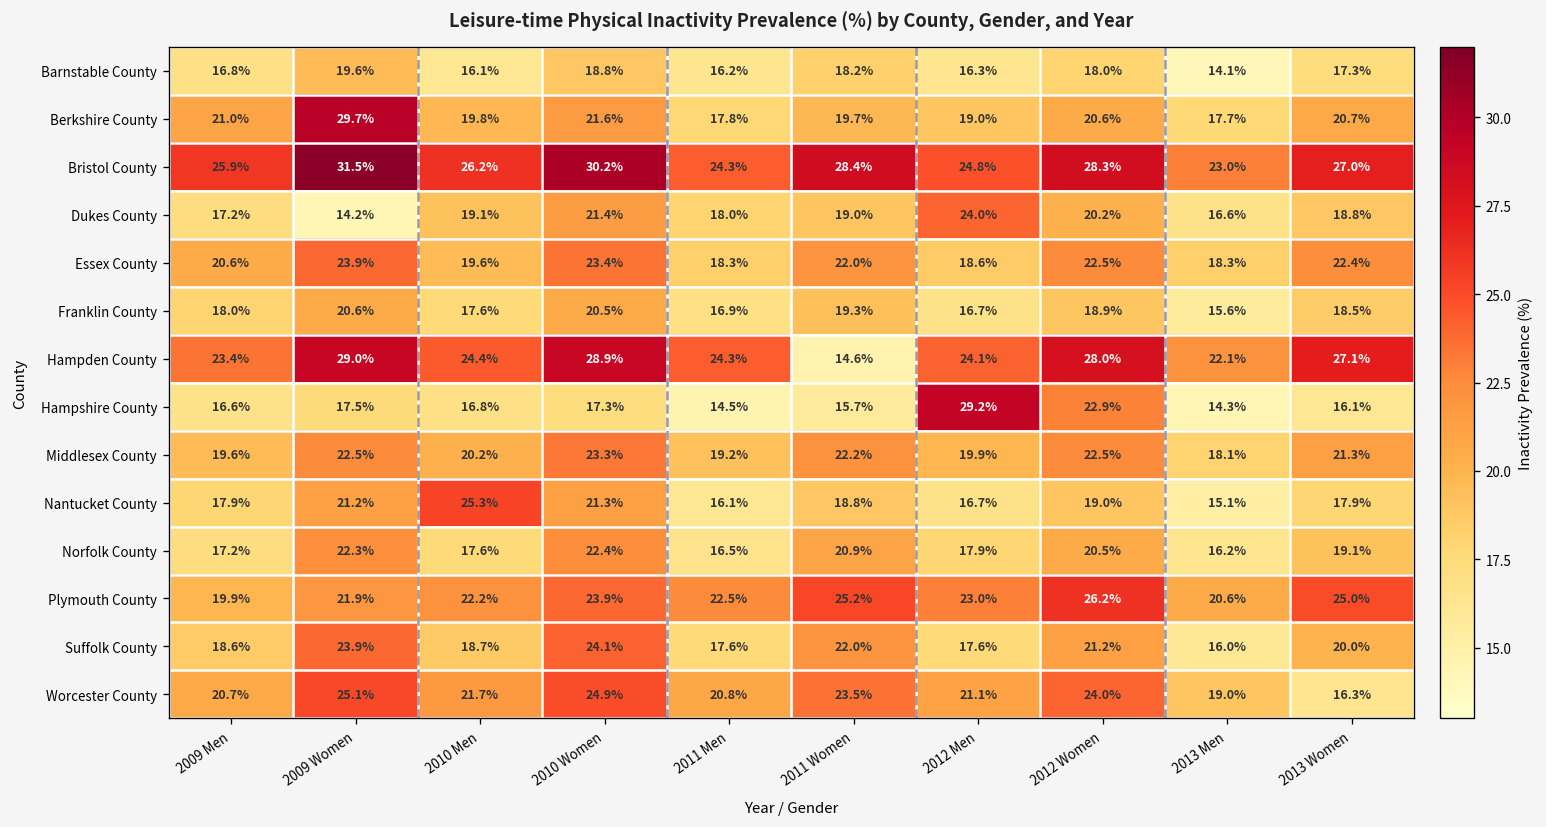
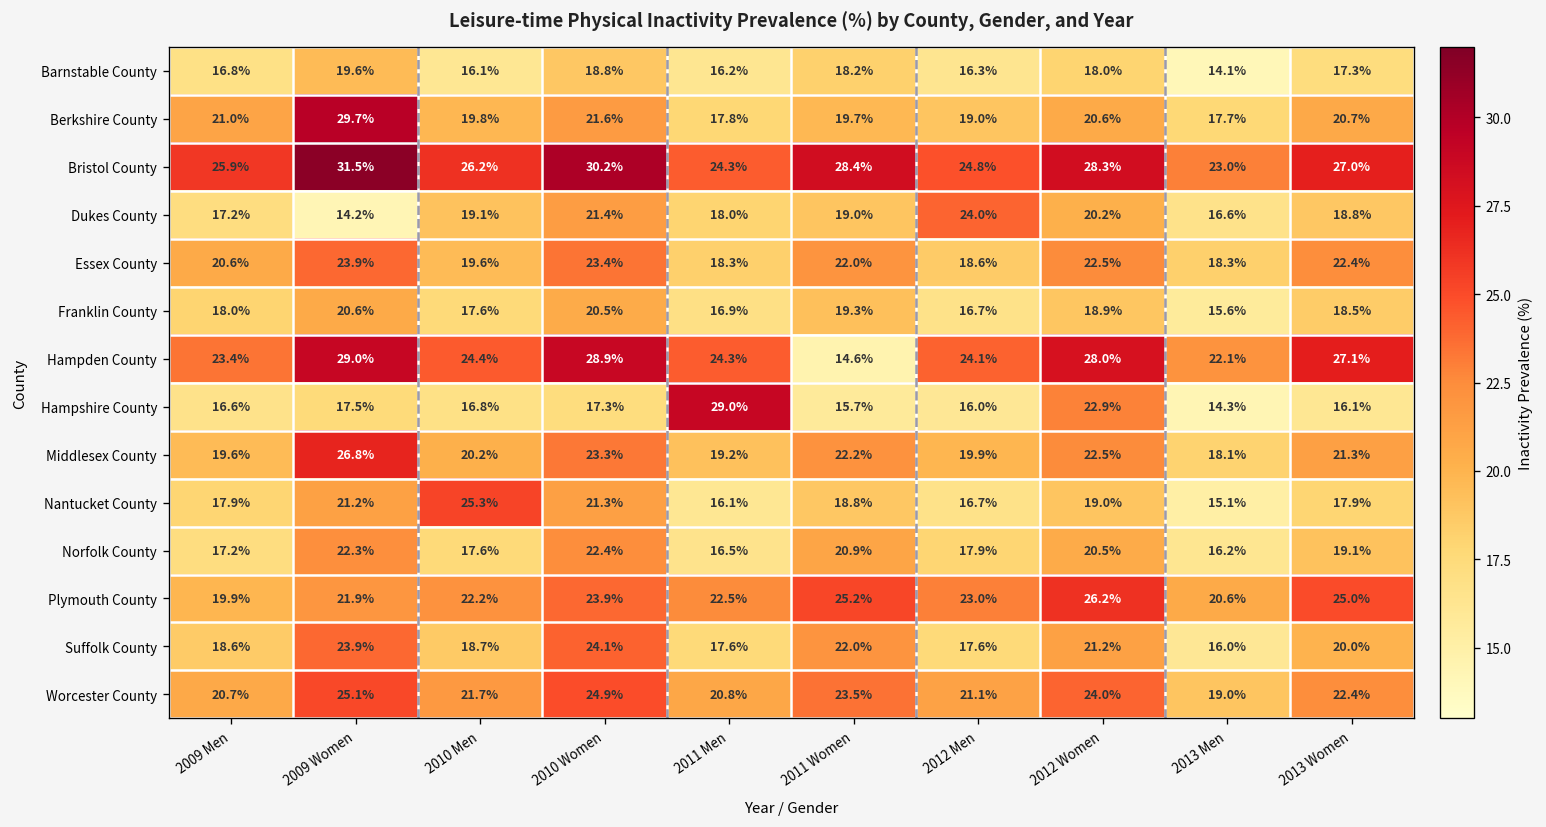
Hampshire County, 2011 Men: 14.5% -> 29.0%
Hampshire County, 2012 Men: 29.2% -> 16.0%
Middlesex County, 2009 Women: 22.5% -> 26.8%
Worcester County, 2013 Women: 16.3% -> 22.4%
